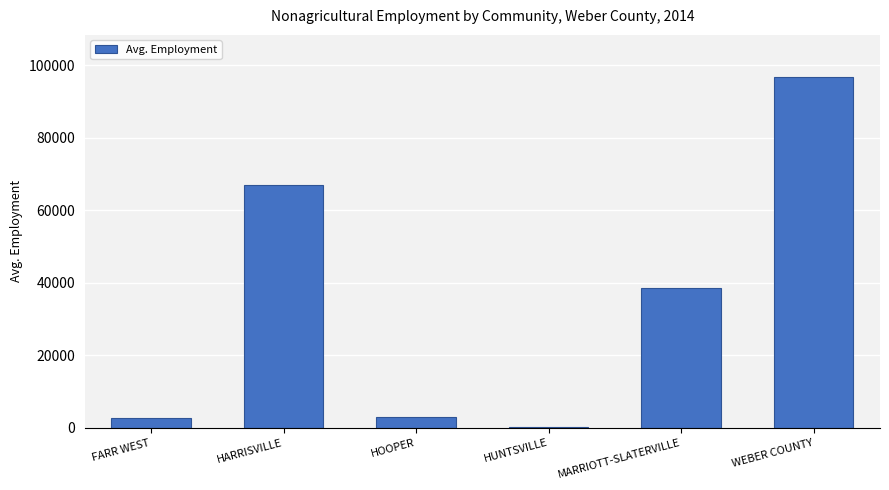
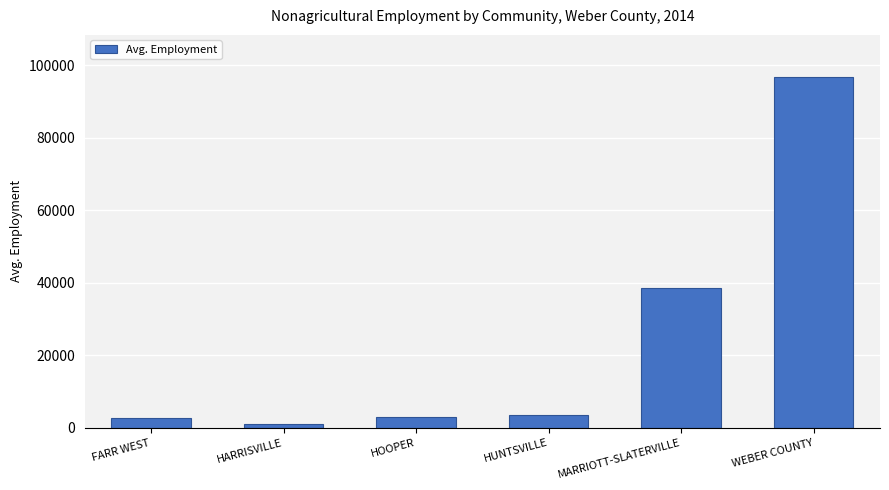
HARRISVILLE: 67000 -> 1000
HUNTSVILLE: 0 -> 4000
